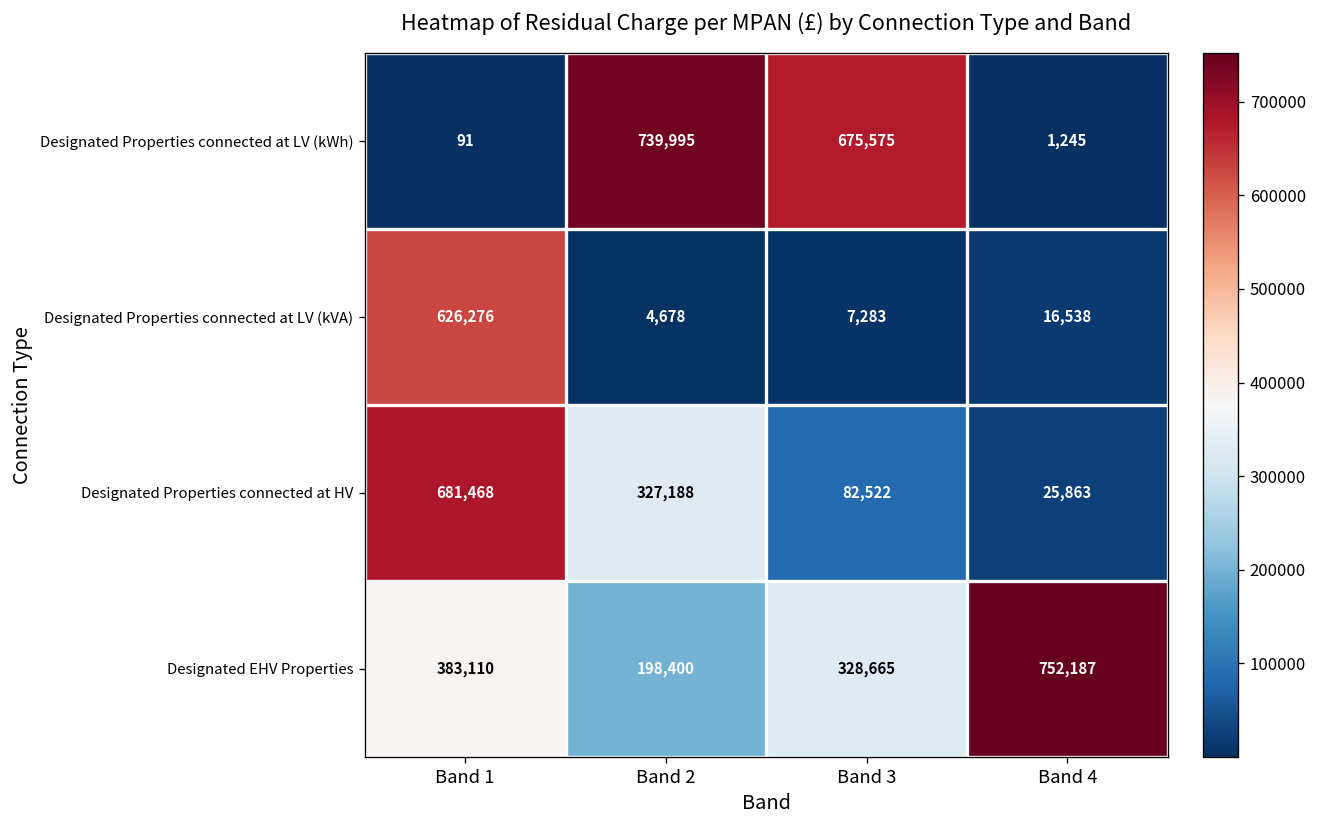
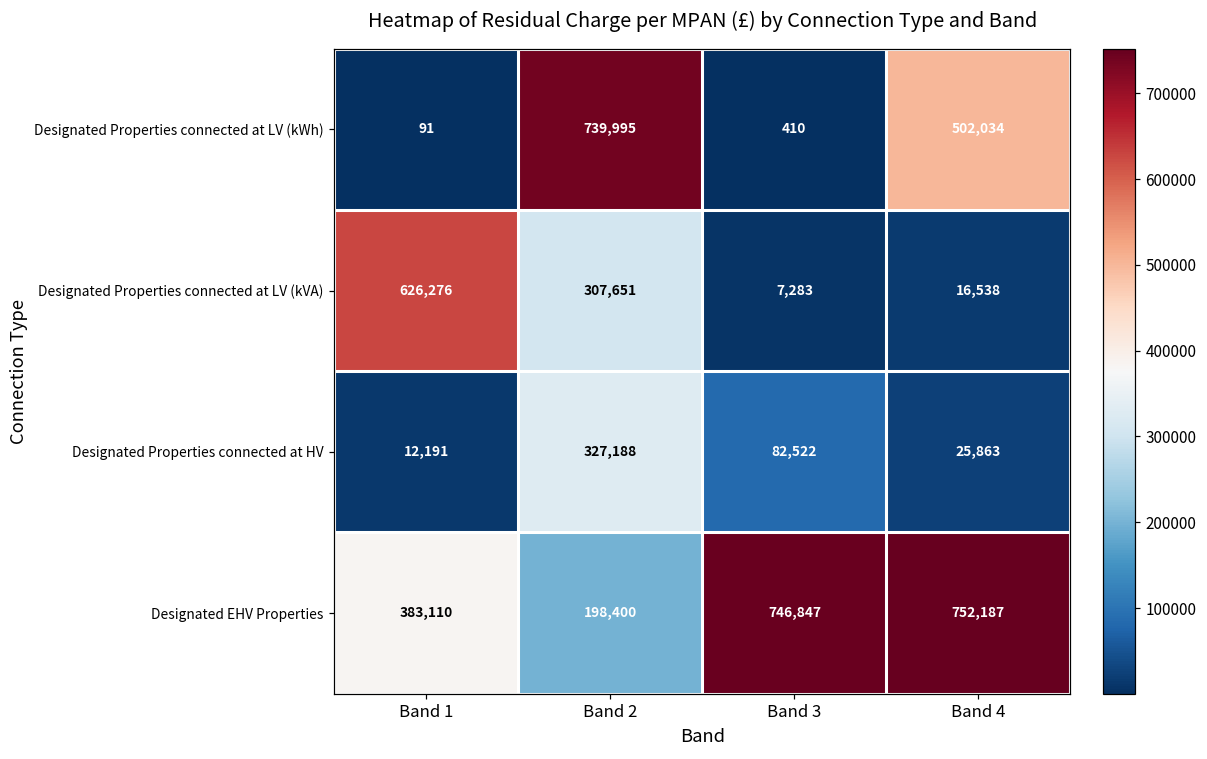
Designated Properties connected at LV (kWh), Band 3: 675,575 -> 410
Designated Properties connected at LV (kWh), Band 4: 1,245 -> 502,034
Designated Properties connected at LV (kVA), Band 2: 4,678 -> 307,651
Designated Properties connected at HV, Band 1: 681,468 -> 12,191
Designated EHV Properties, Band 3: 328,665 -> 746,847
